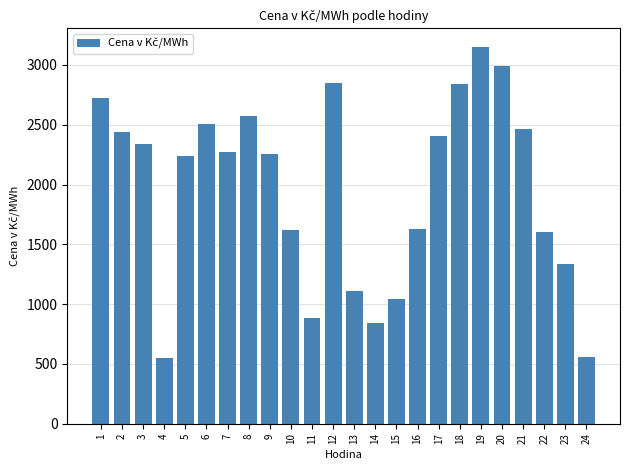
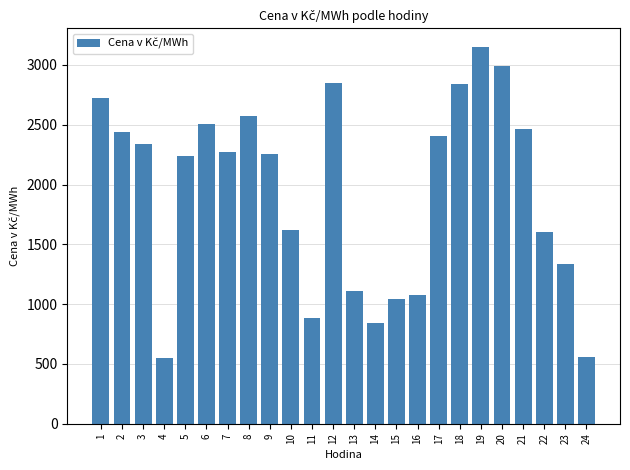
16: 1630 -> 1080
